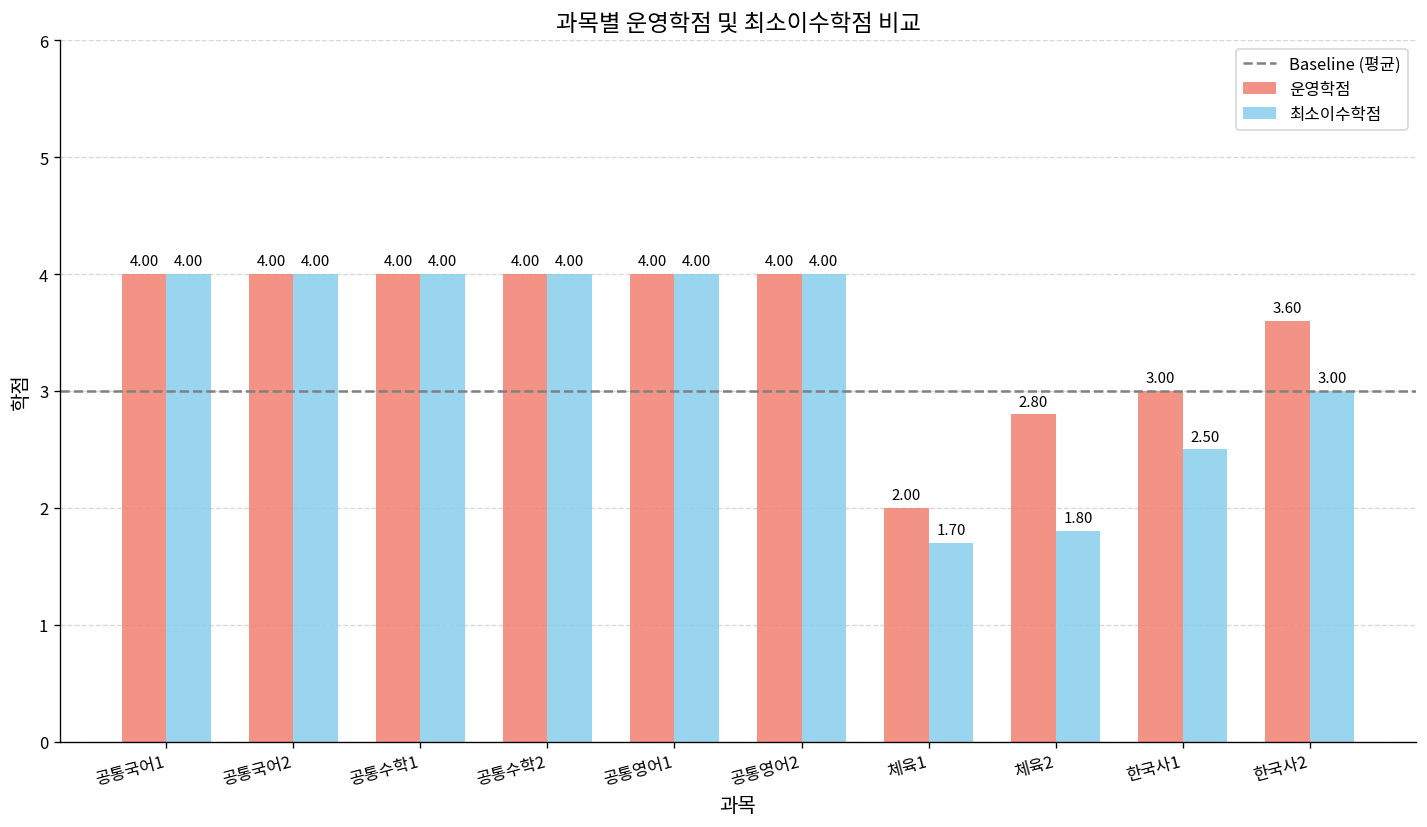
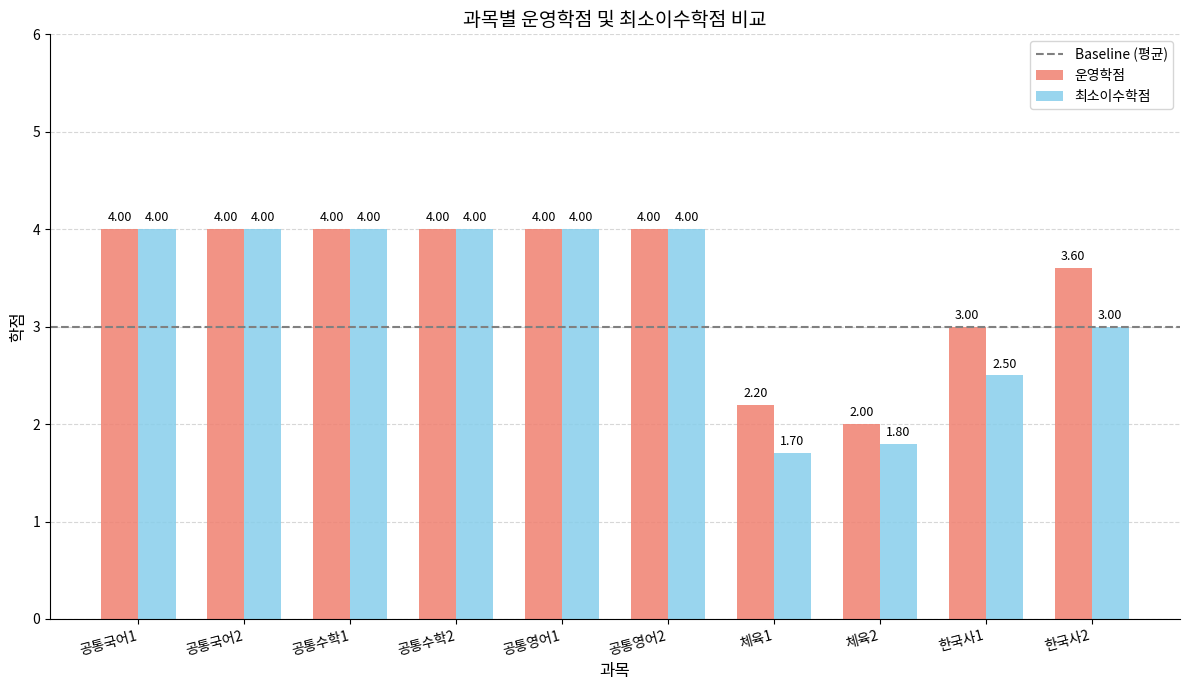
운영학점, 체육1: 2.00 -> 2.20
운영학점, 체육2: 2.80 -> 2.00
